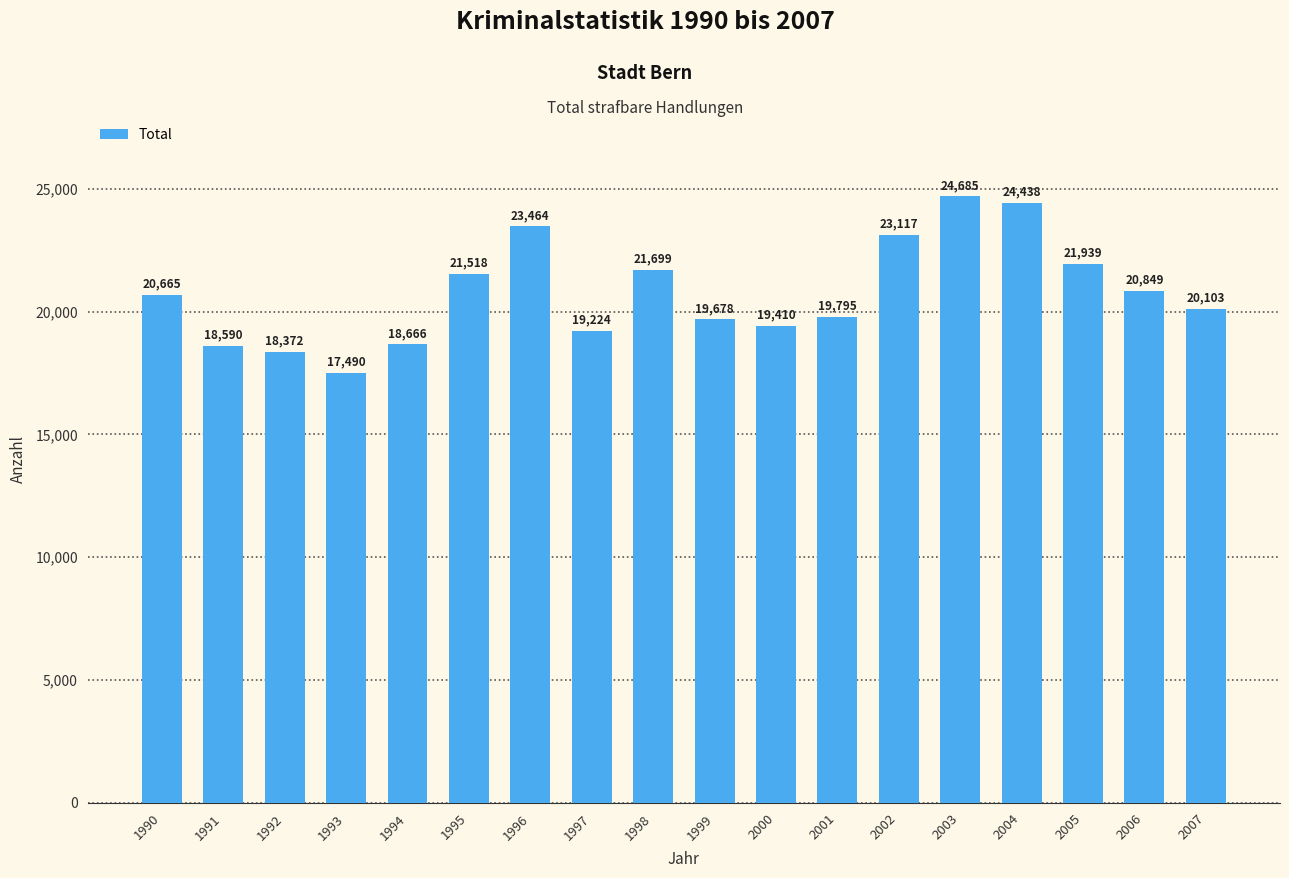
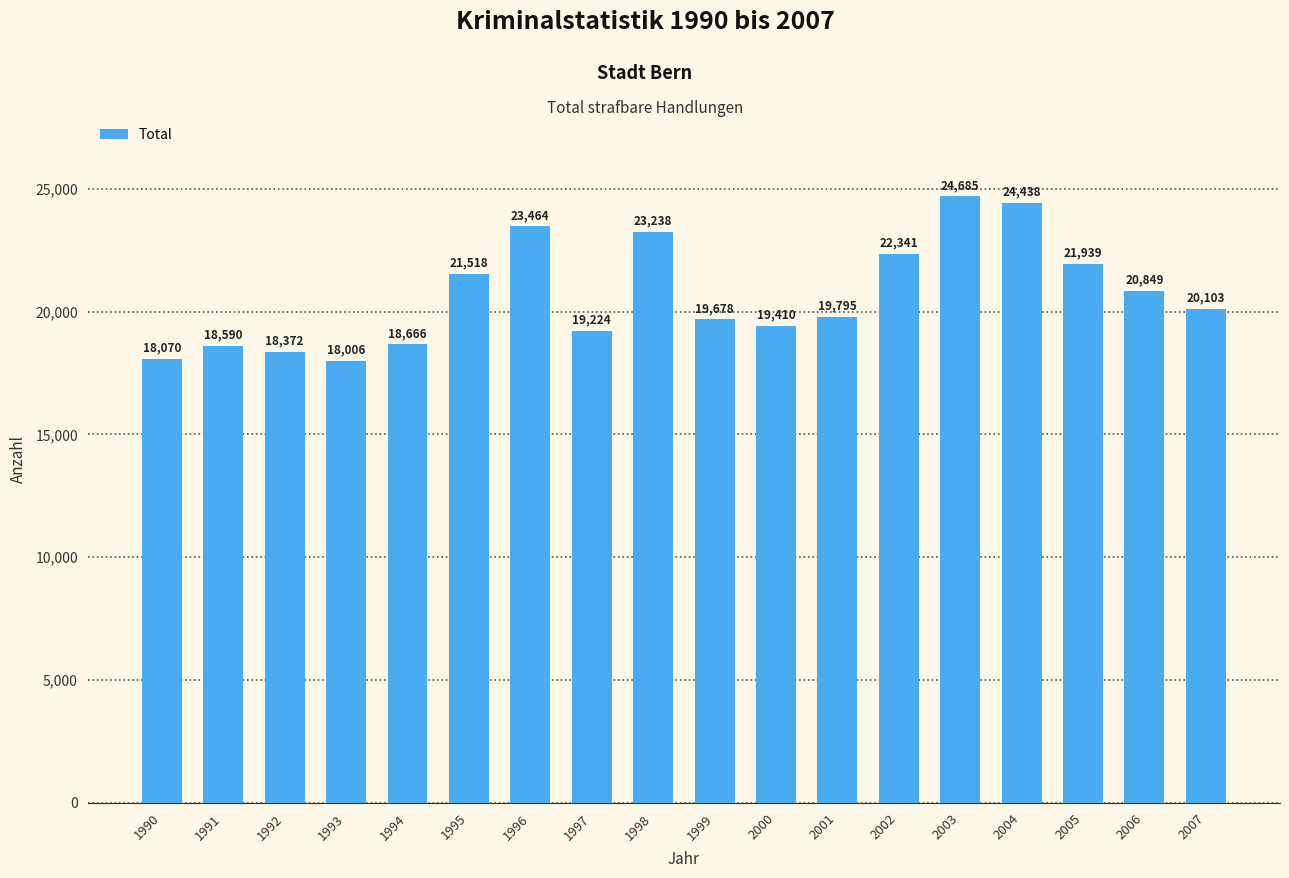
1990: 20,665 -> 18,070
1993: 17,490 -> 18,006
1998: 21,699 -> 23,238
2002: 23,117 -> 22,341
